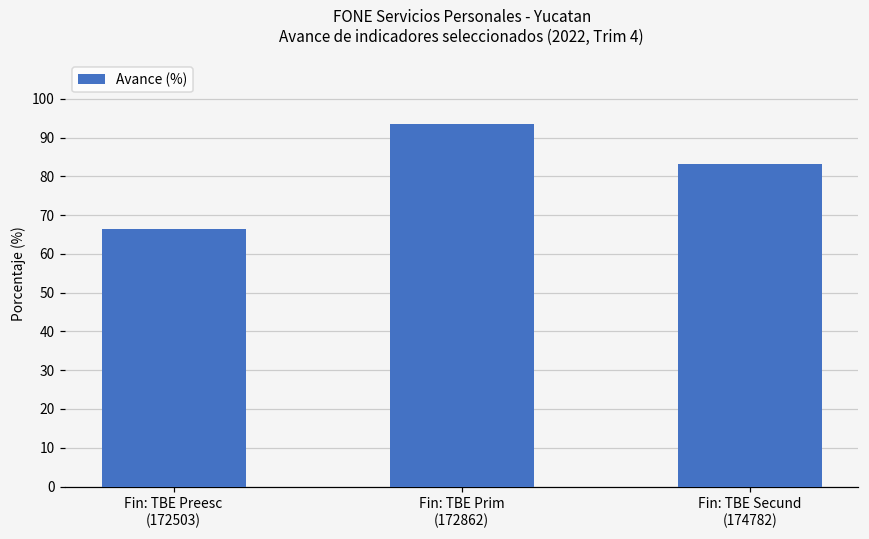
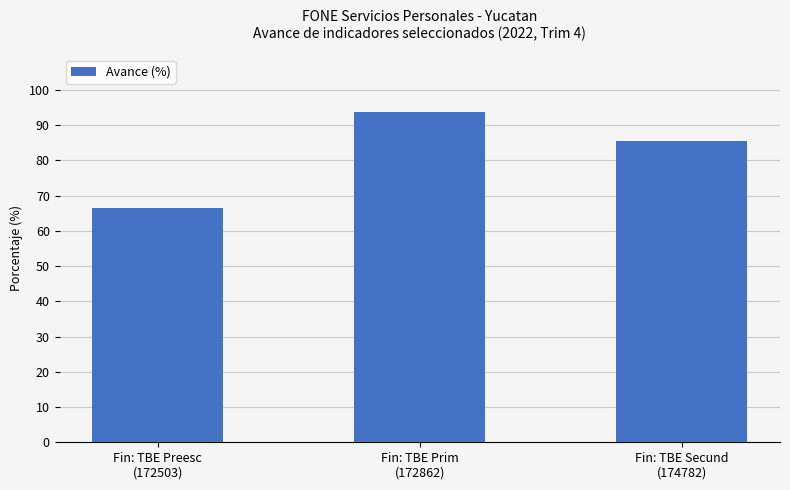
Fin: TBE Secund (174782): 83 -> 86
